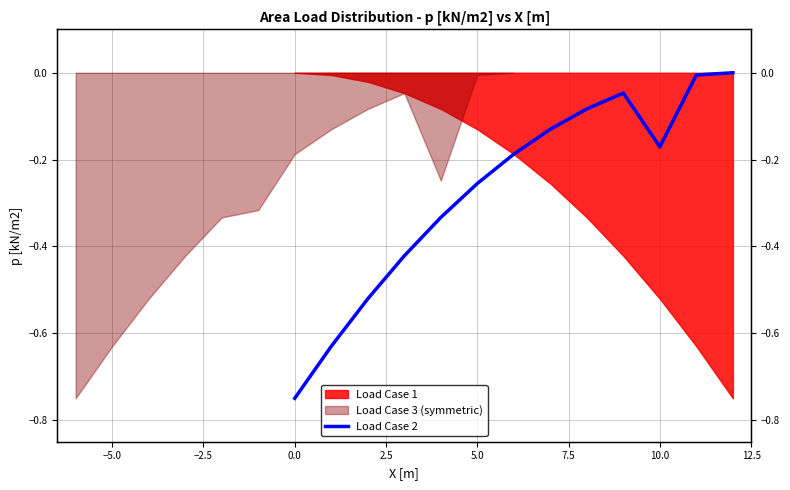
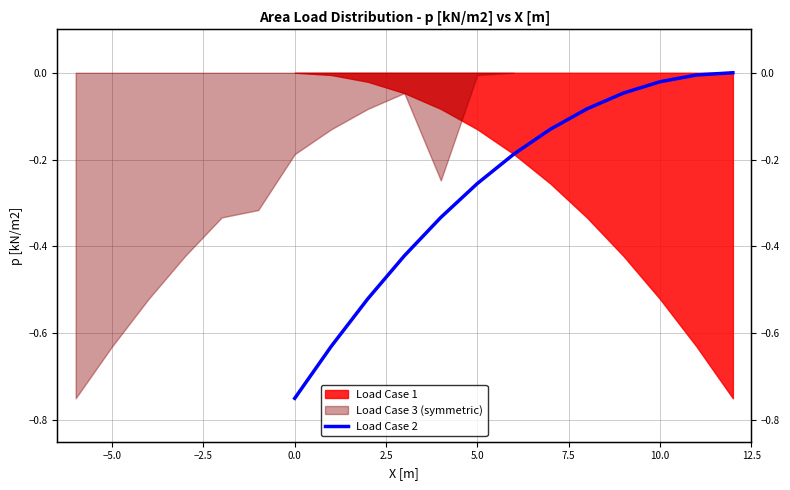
Load Case 2, 10.0: -0.17 -> -0.02
